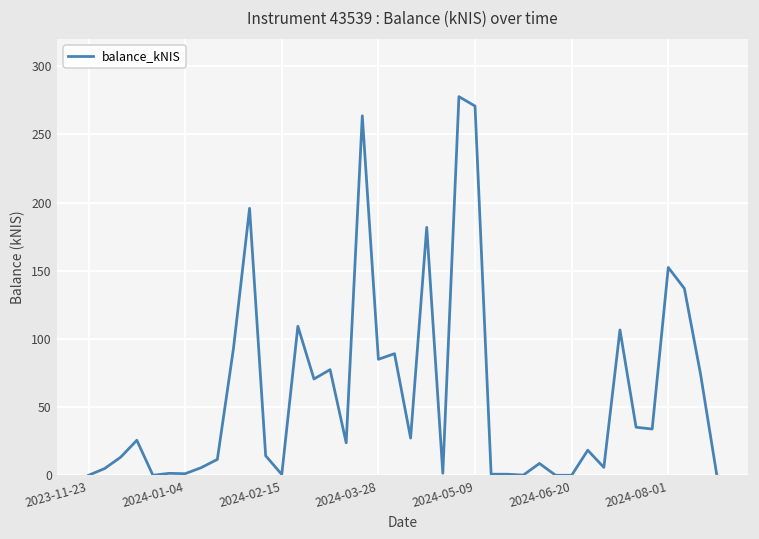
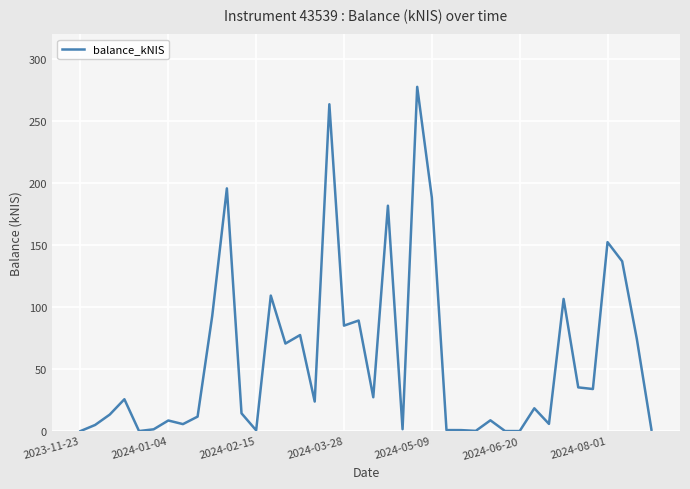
2024-01-04: 1 -> 9
2024-05-09: 271 -> 188
